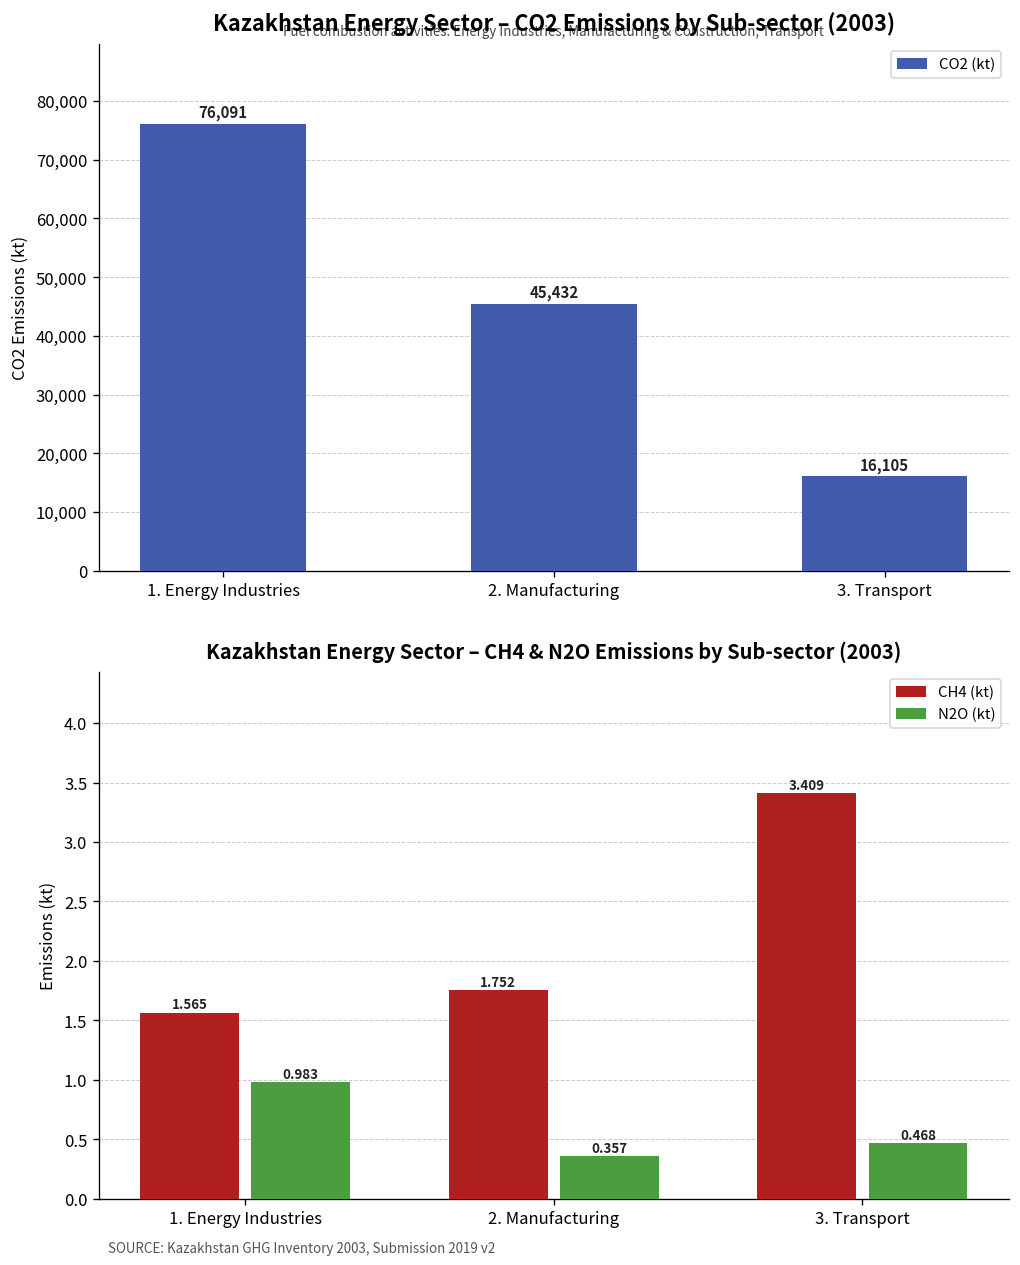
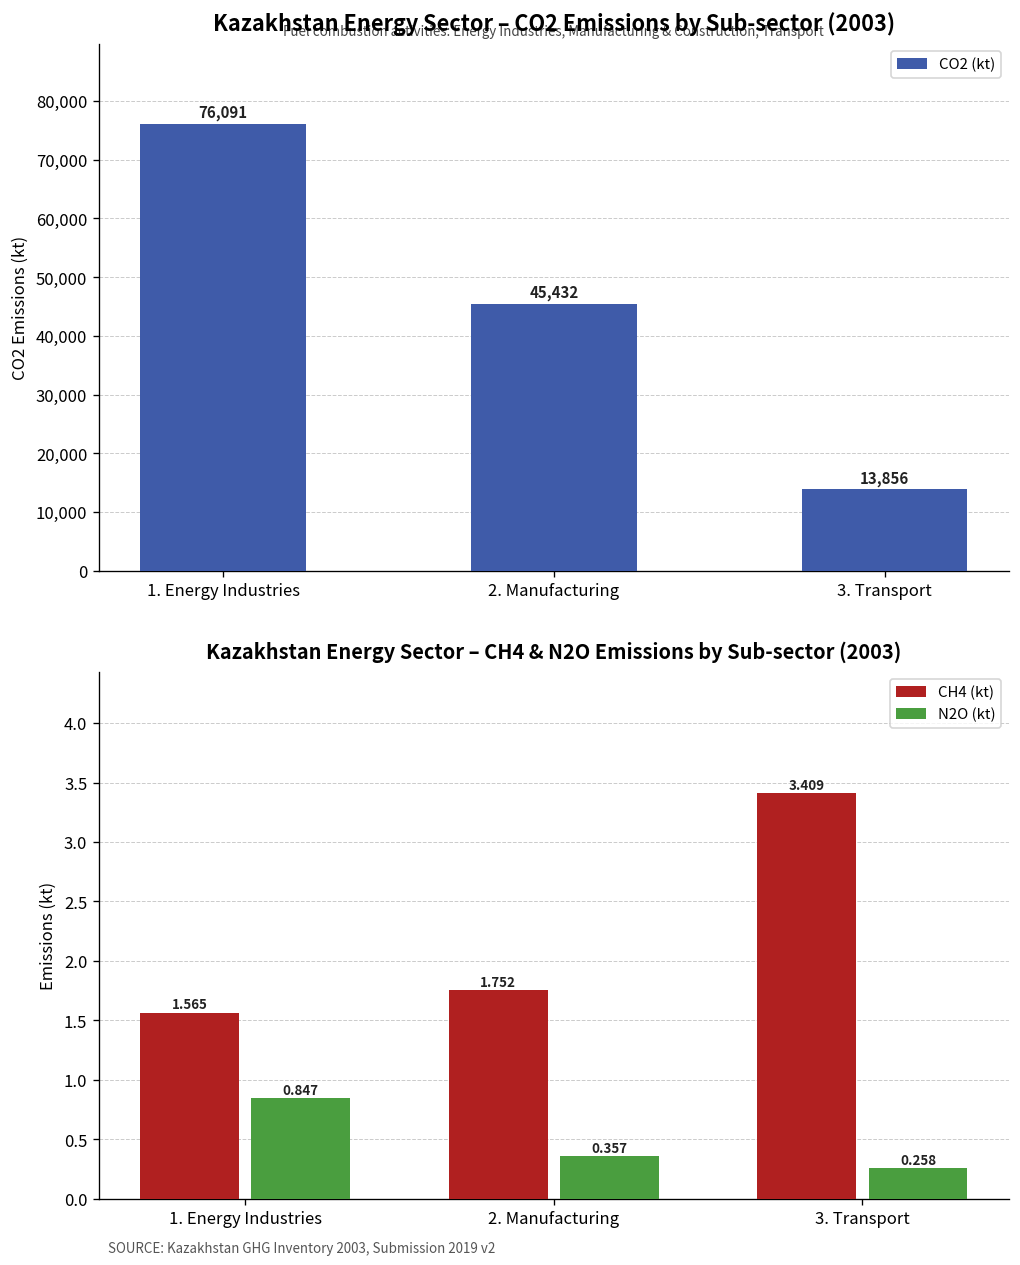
Kazakhstan Energy Sector – CO2 Emissions by Sub-sector (2003), 3. Transport: 16,105 -> 13,856
Kazakhstan Energy Sector – CH4 & N2O Emissions by Sub-sector (2003), N2O (kt), 1. Energy Industries: 0.983 -> 0.847
Kazakhstan Energy Sector – CH4 & N2O Emissions by Sub-sector (2003), N2O (kt), 3. Transport: 0.468 -> 0.258
